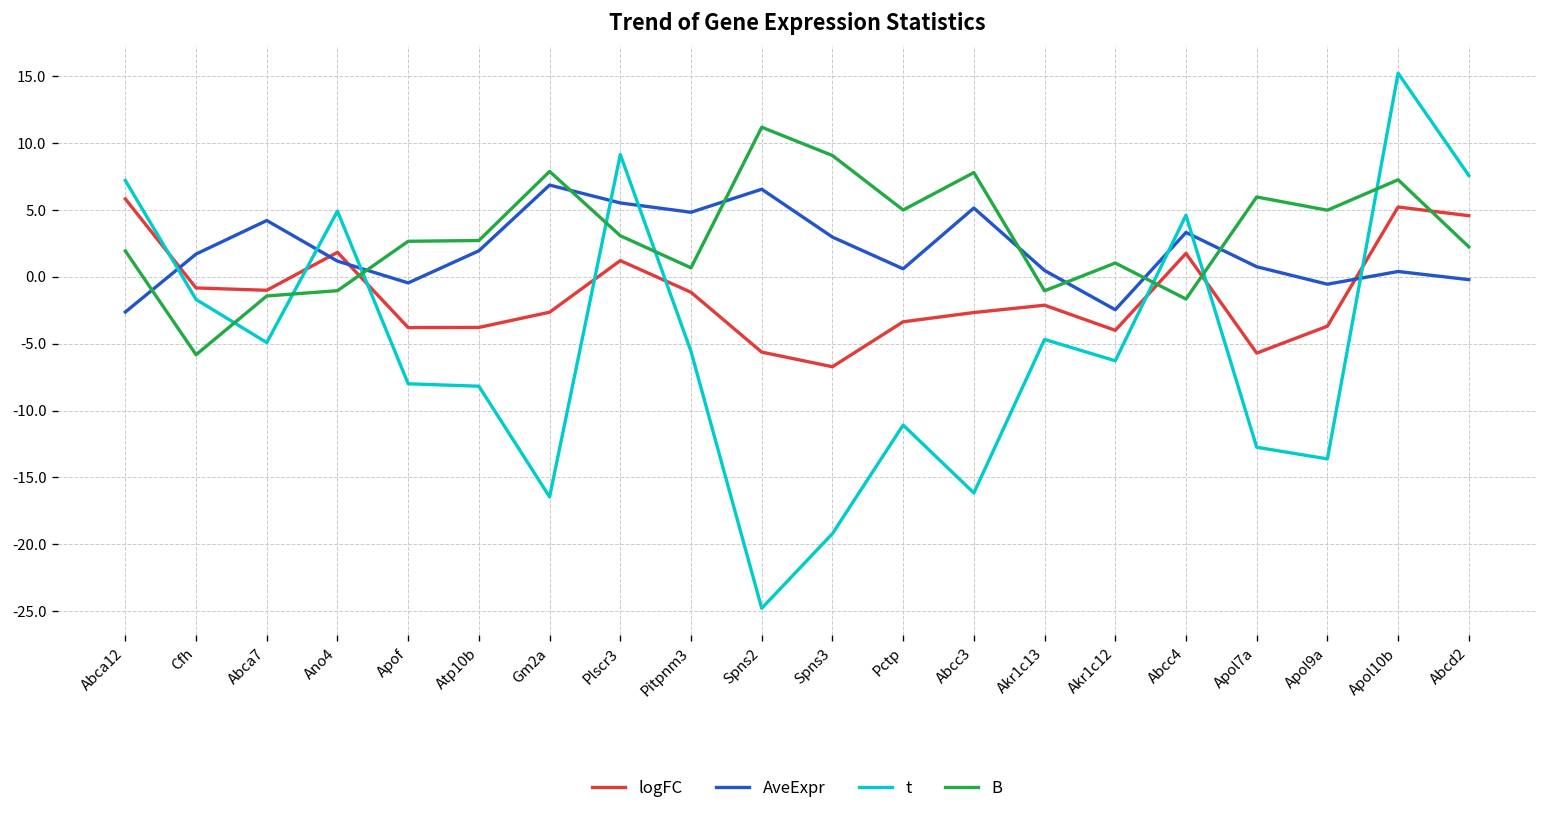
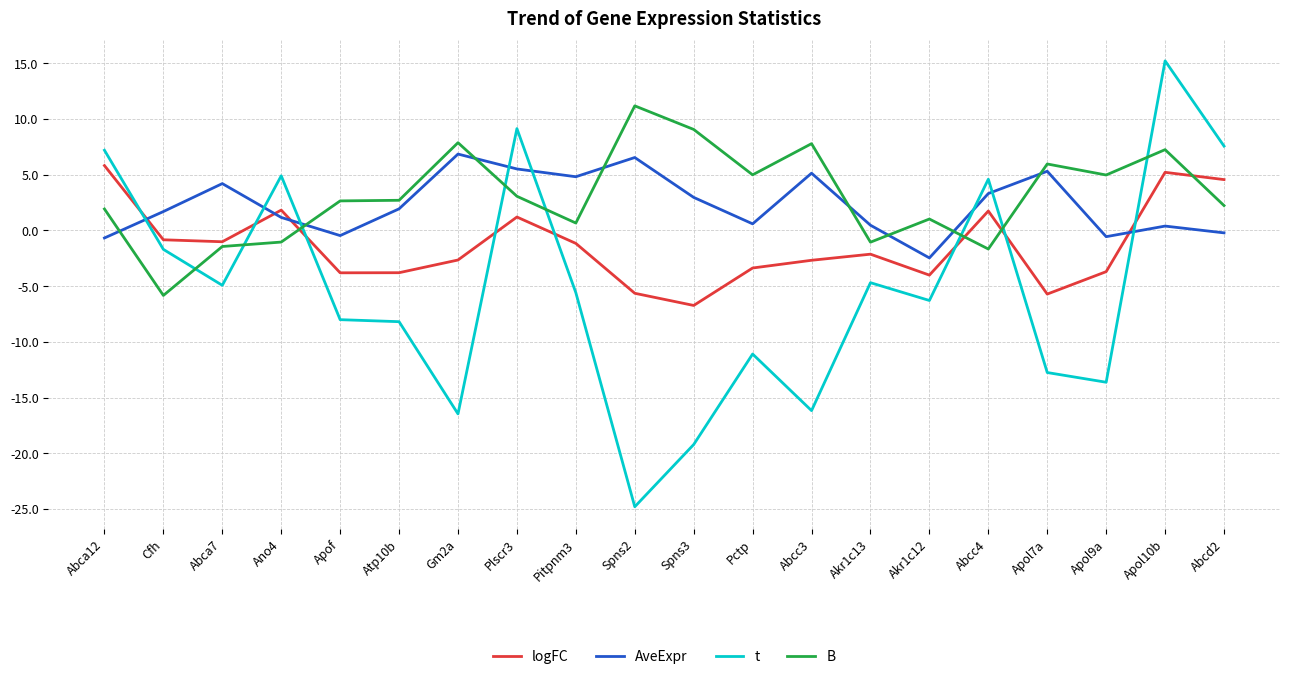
AveExpr, Abca12: -2.6 -> -0.7
AveExpr, Apol7a: 0.8 -> 5.3
